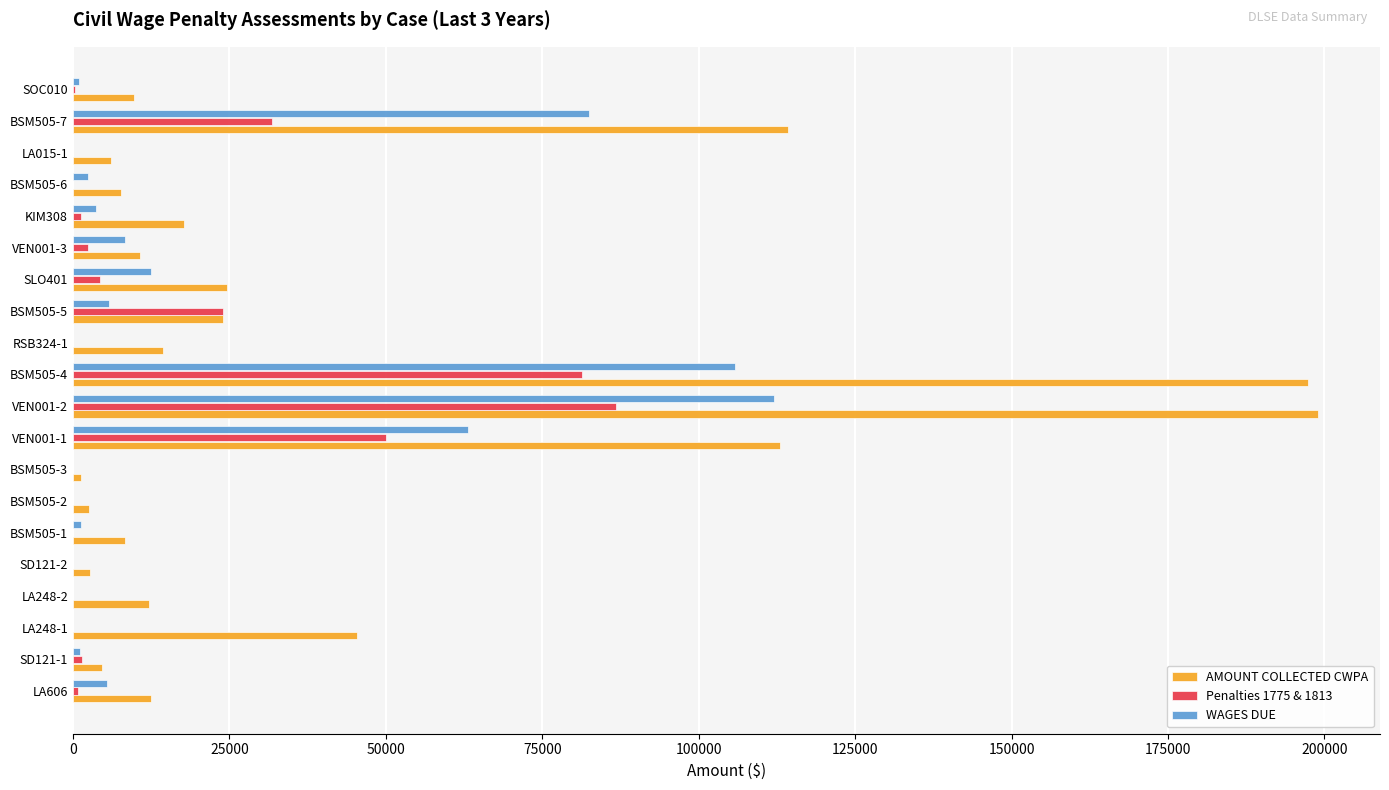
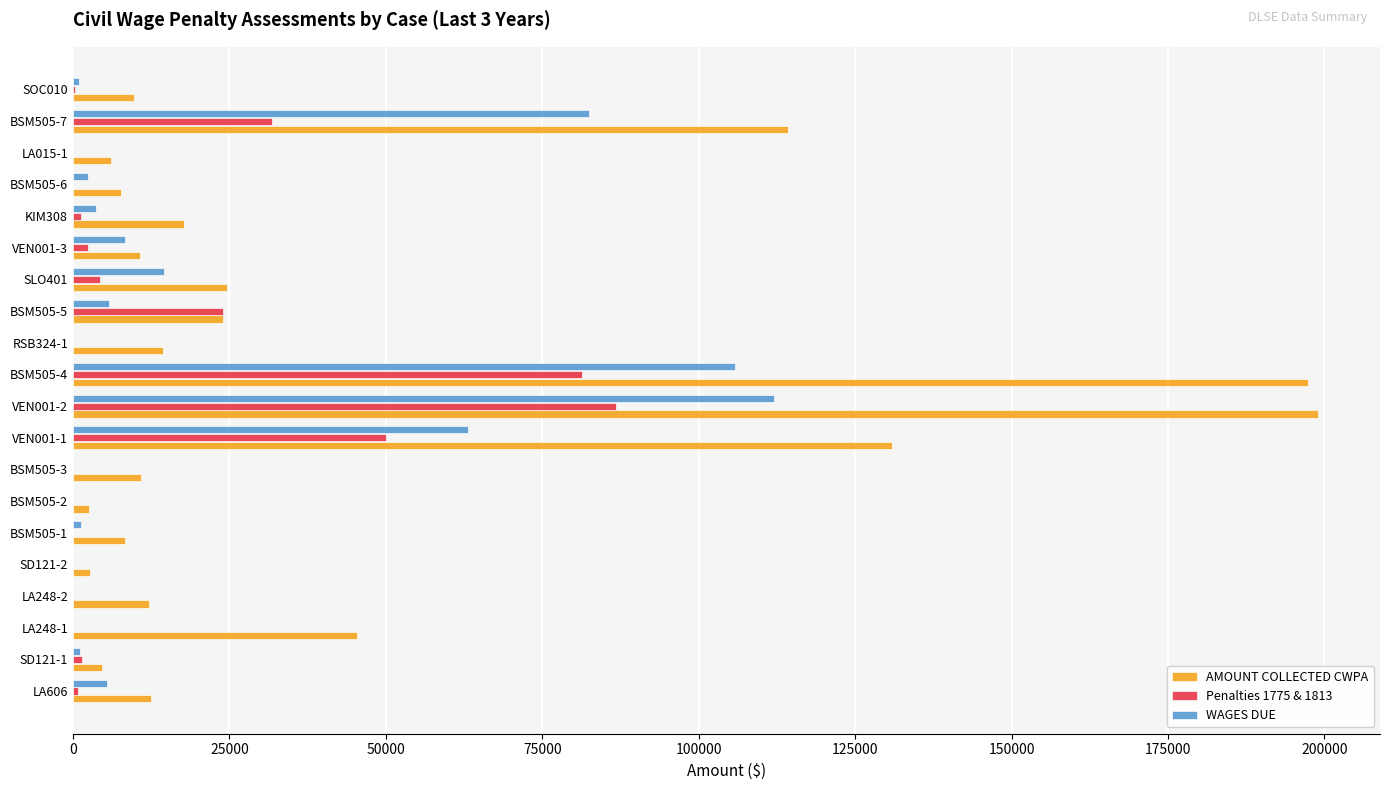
WAGES DUE, SLO401: 12000 -> 15000
AMOUNT COLLECTED CWPA, VEN001-1: 113000 -> 131000
AMOUNT COLLECTED CWPA, BSM505-3: 1000 -> 11000
